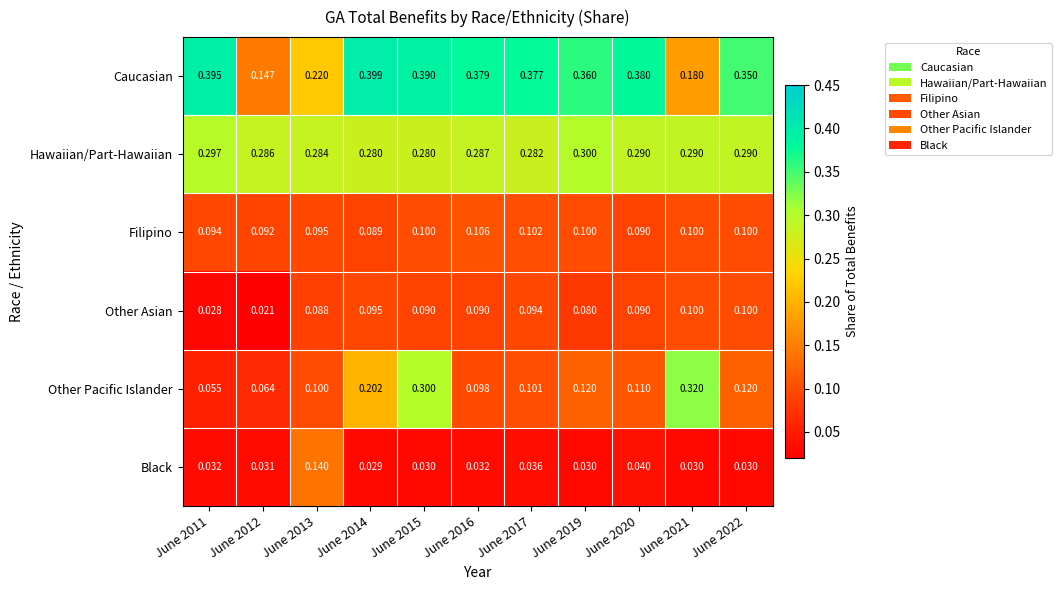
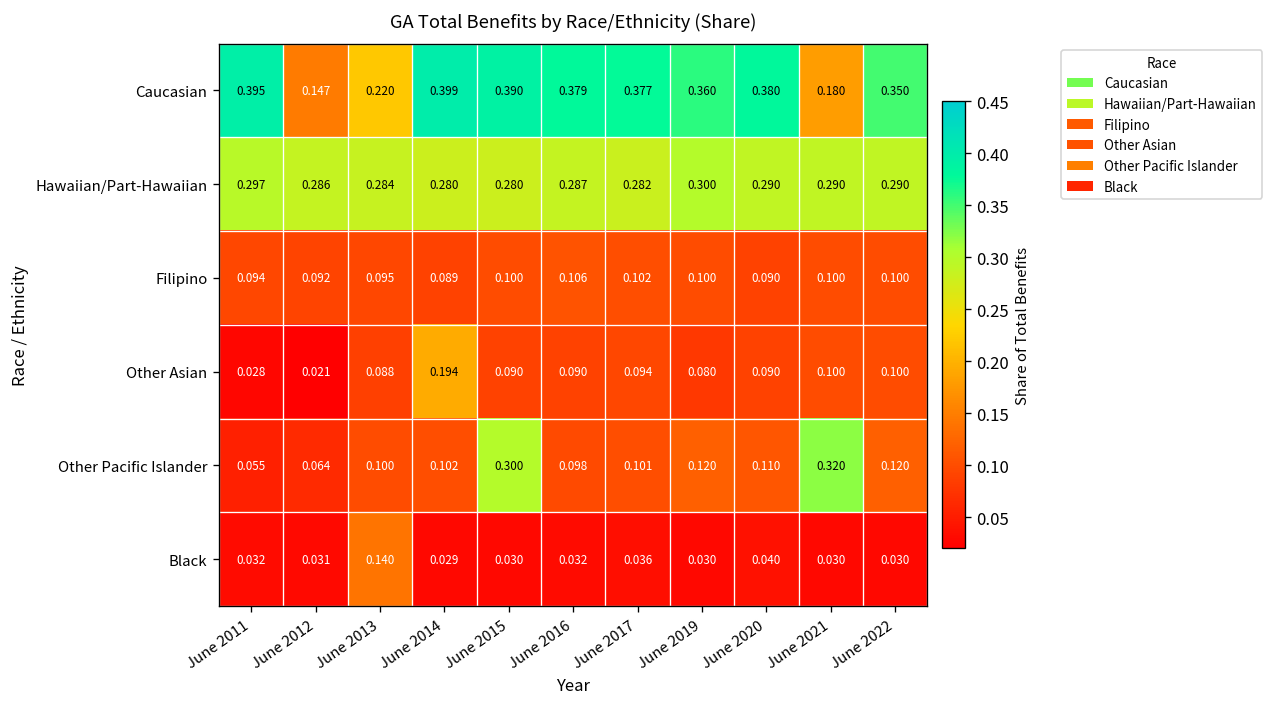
Other Asian, June 2014: 0.095 -> 0.194
Other Pacific Islander, June 2014: 0.202 -> 0.102
